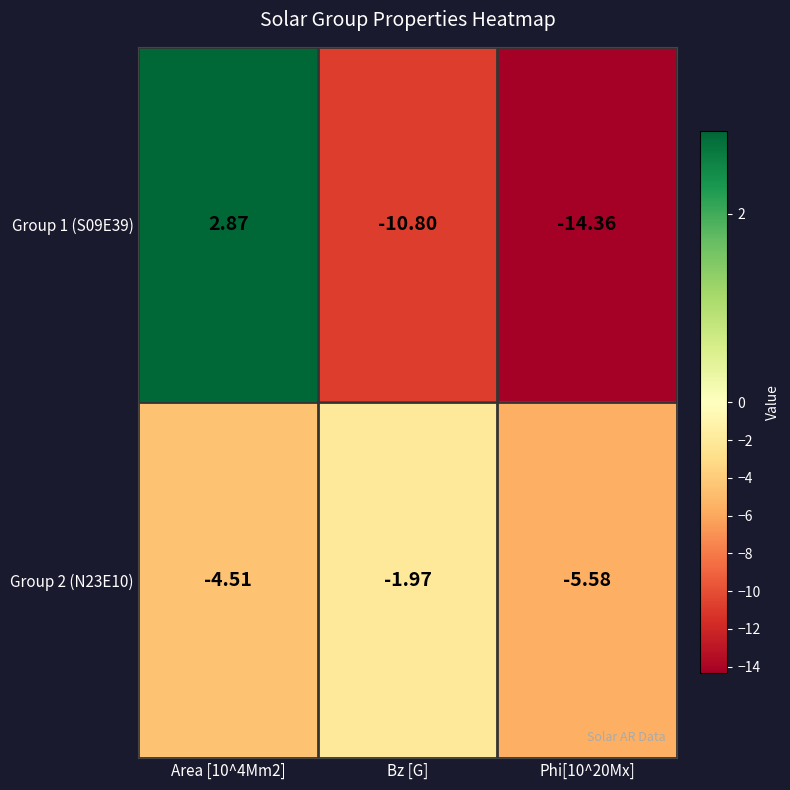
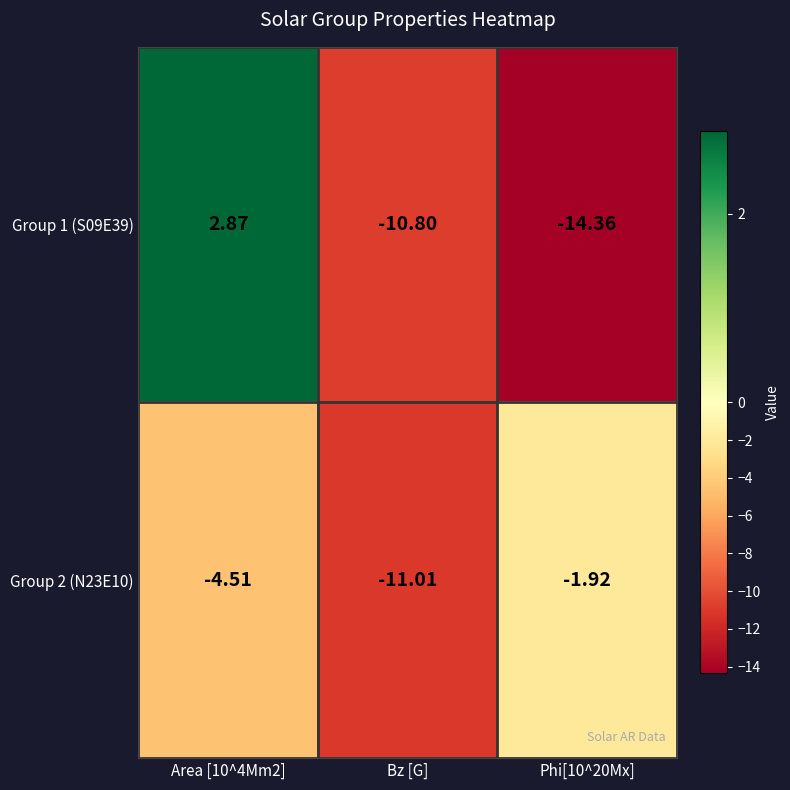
Group 2 (N23E10), Bz [G]: -1.97 -> -11.01
Group 2 (N23E10), Phi[10^20Mx]: -5.58 -> -1.92
